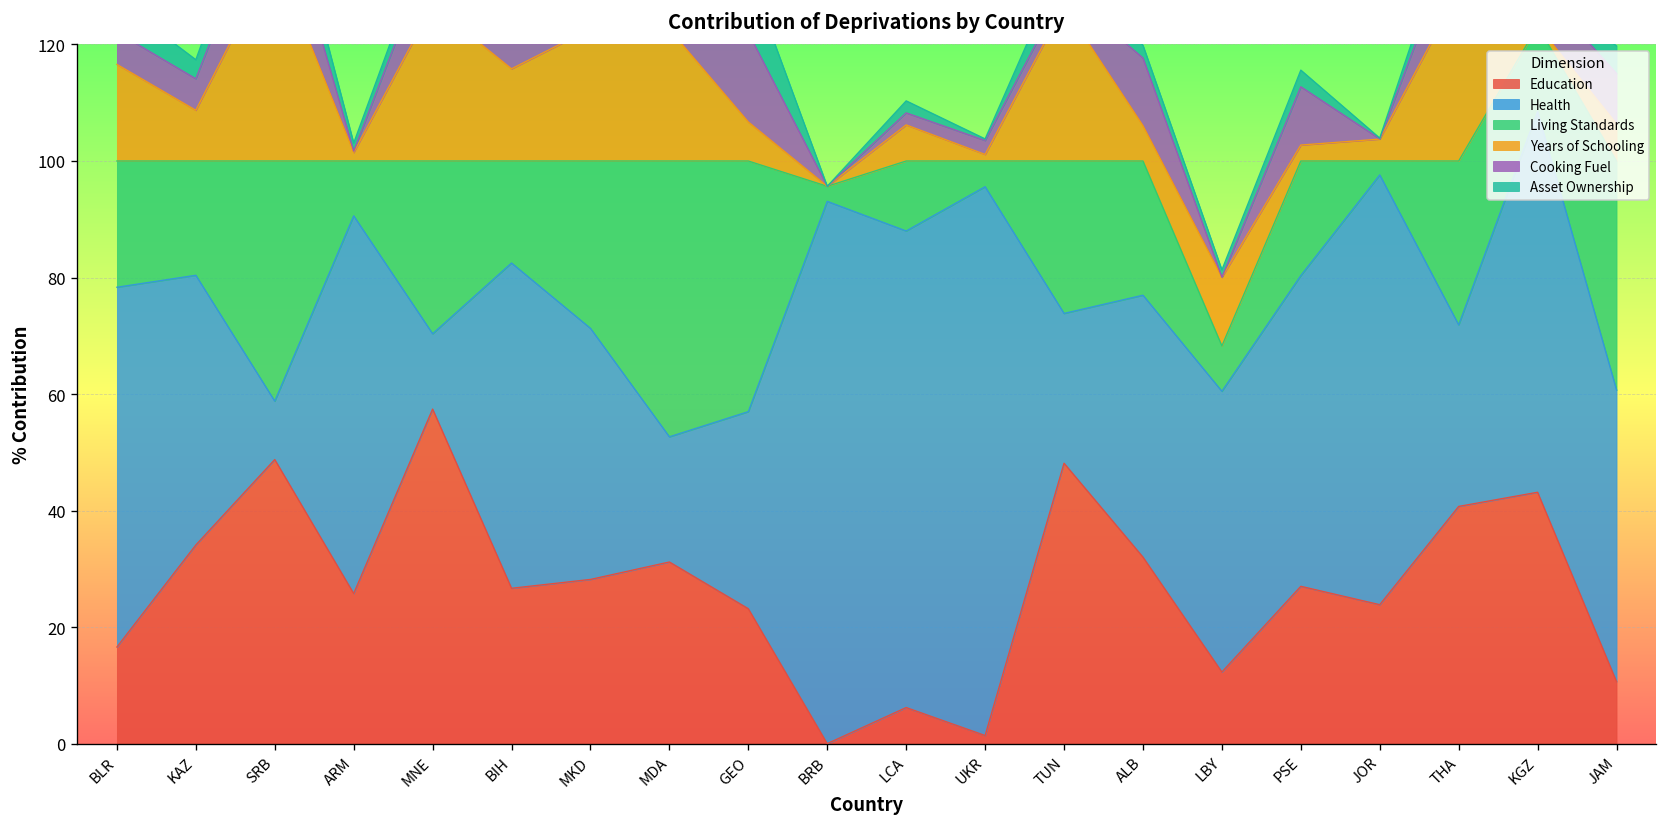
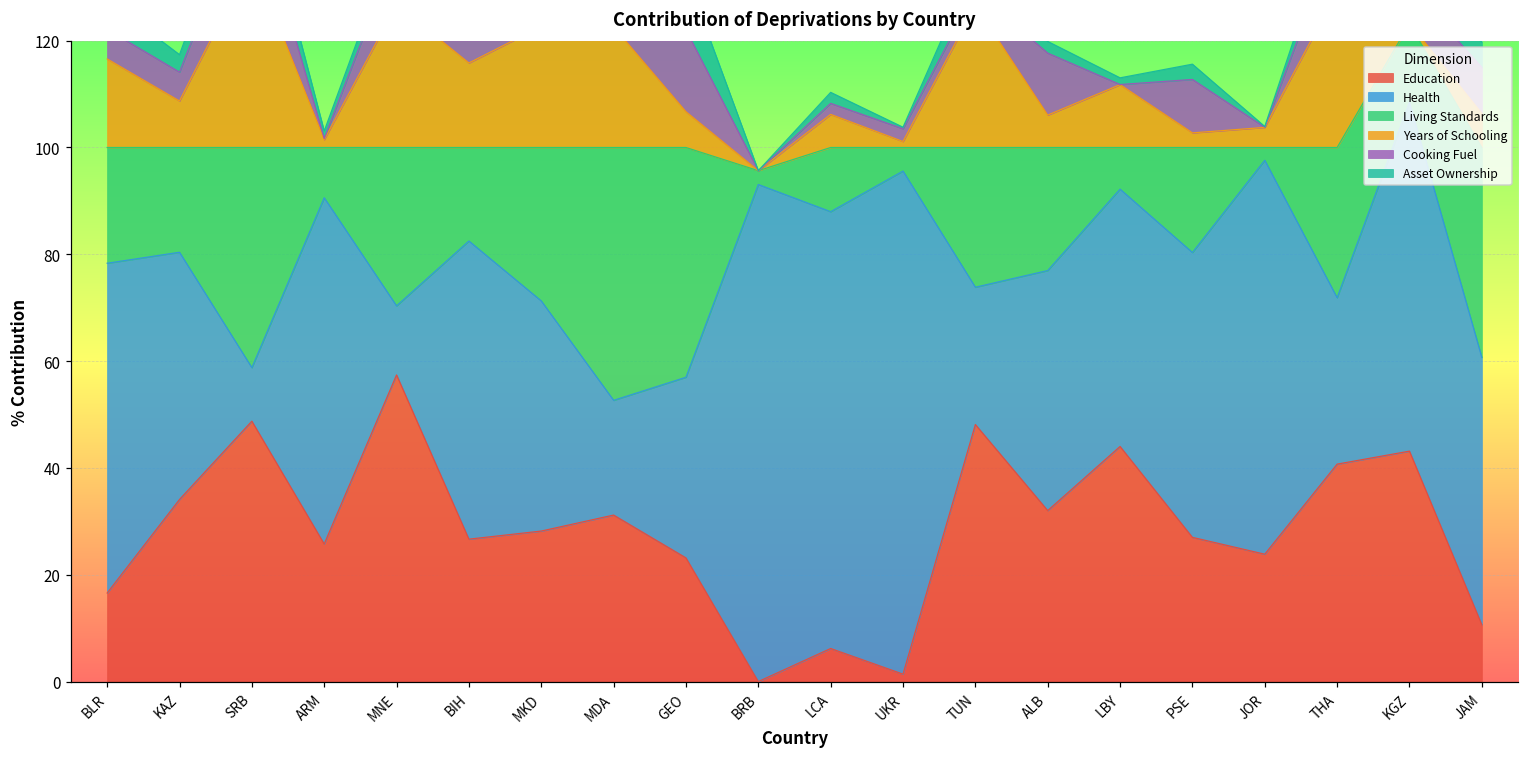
Education, LBY: 12 -> 44
